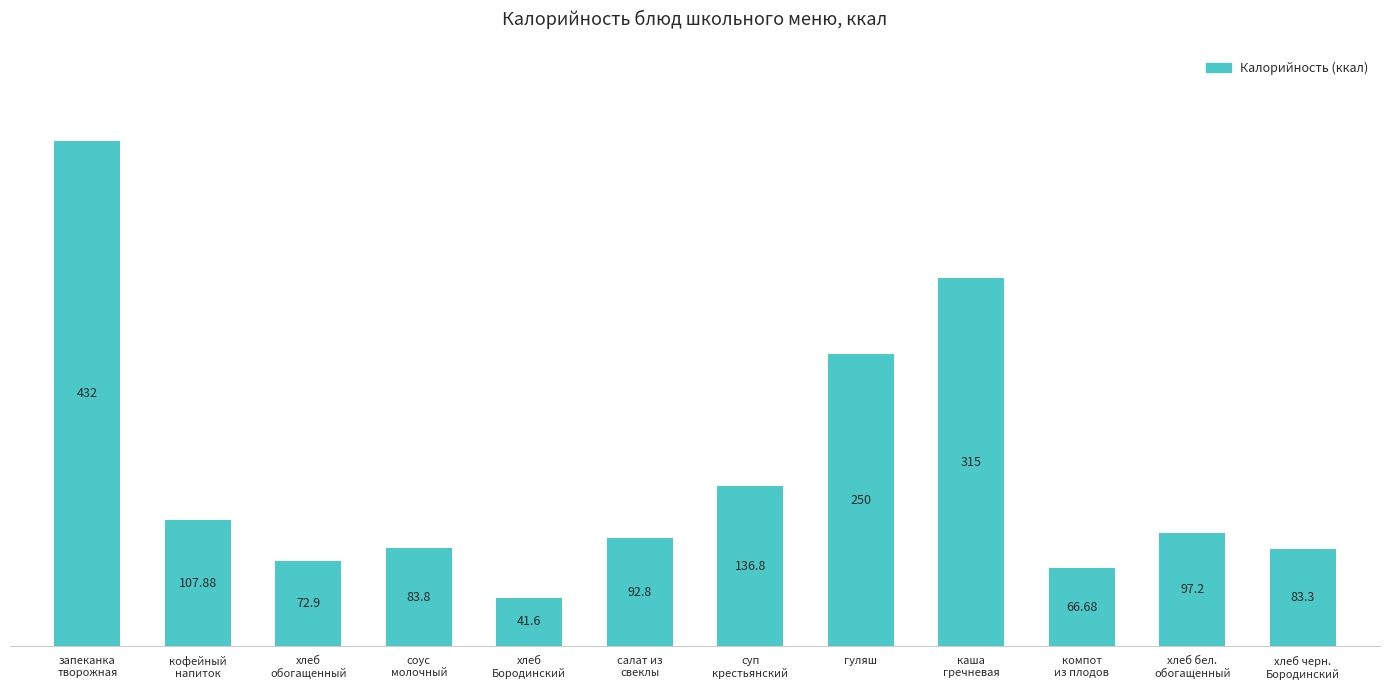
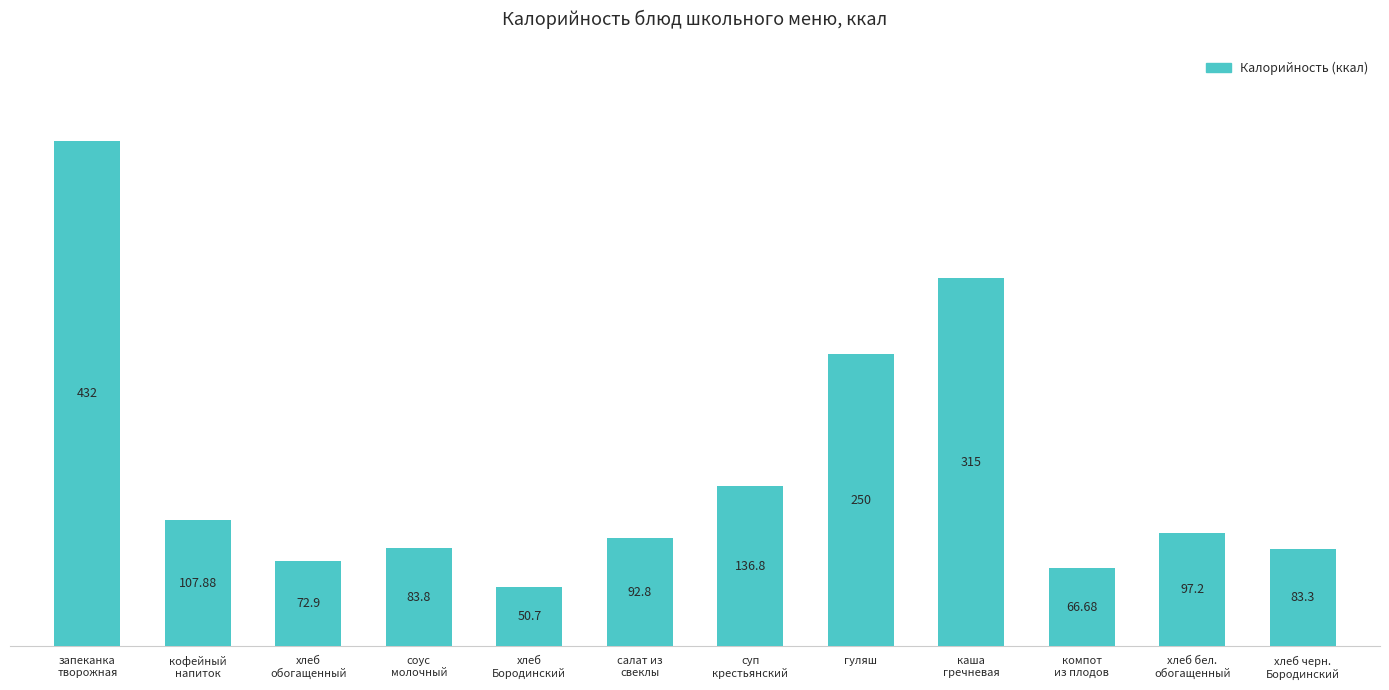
хлеб Бородинский: 41.6 -> 50.7
